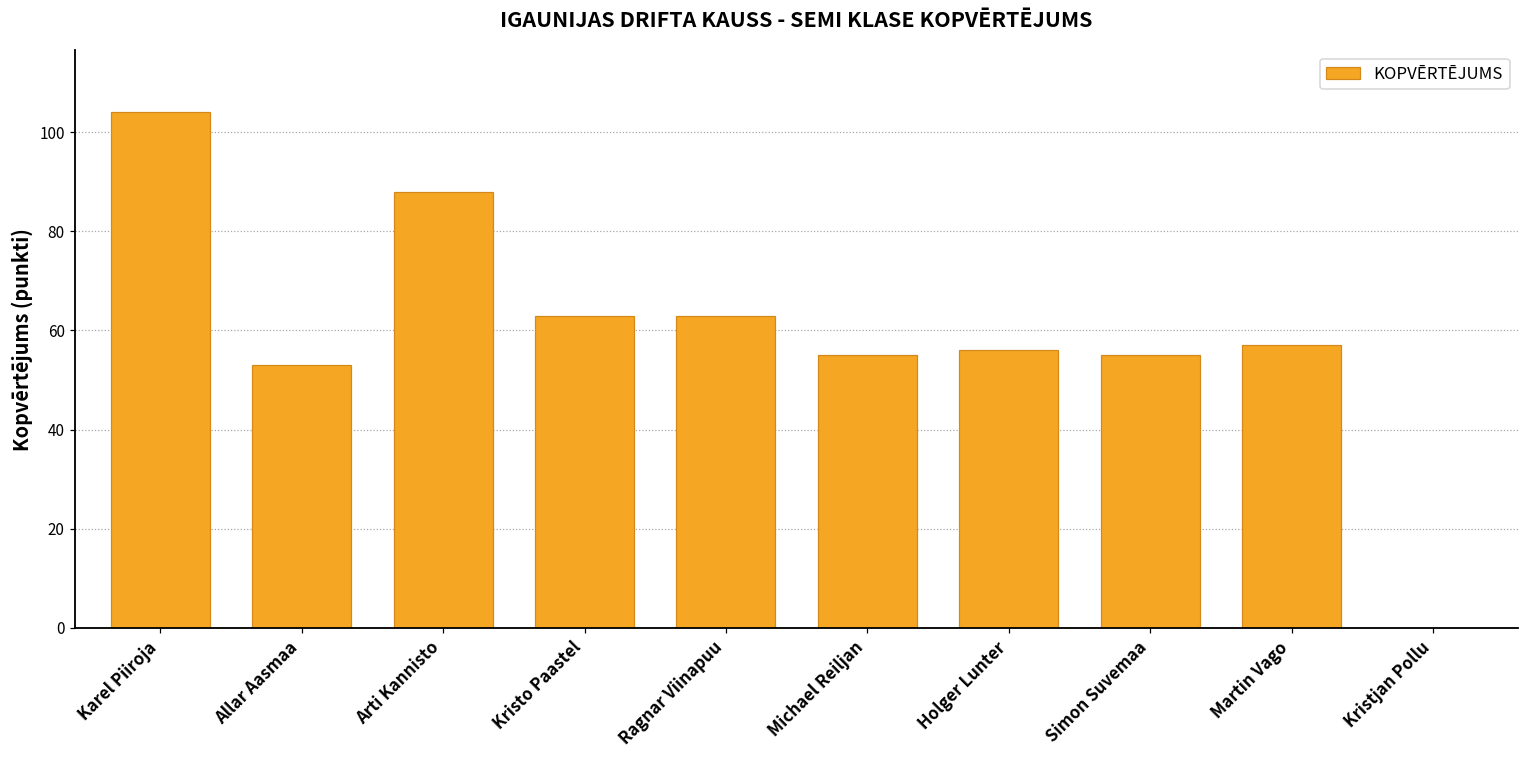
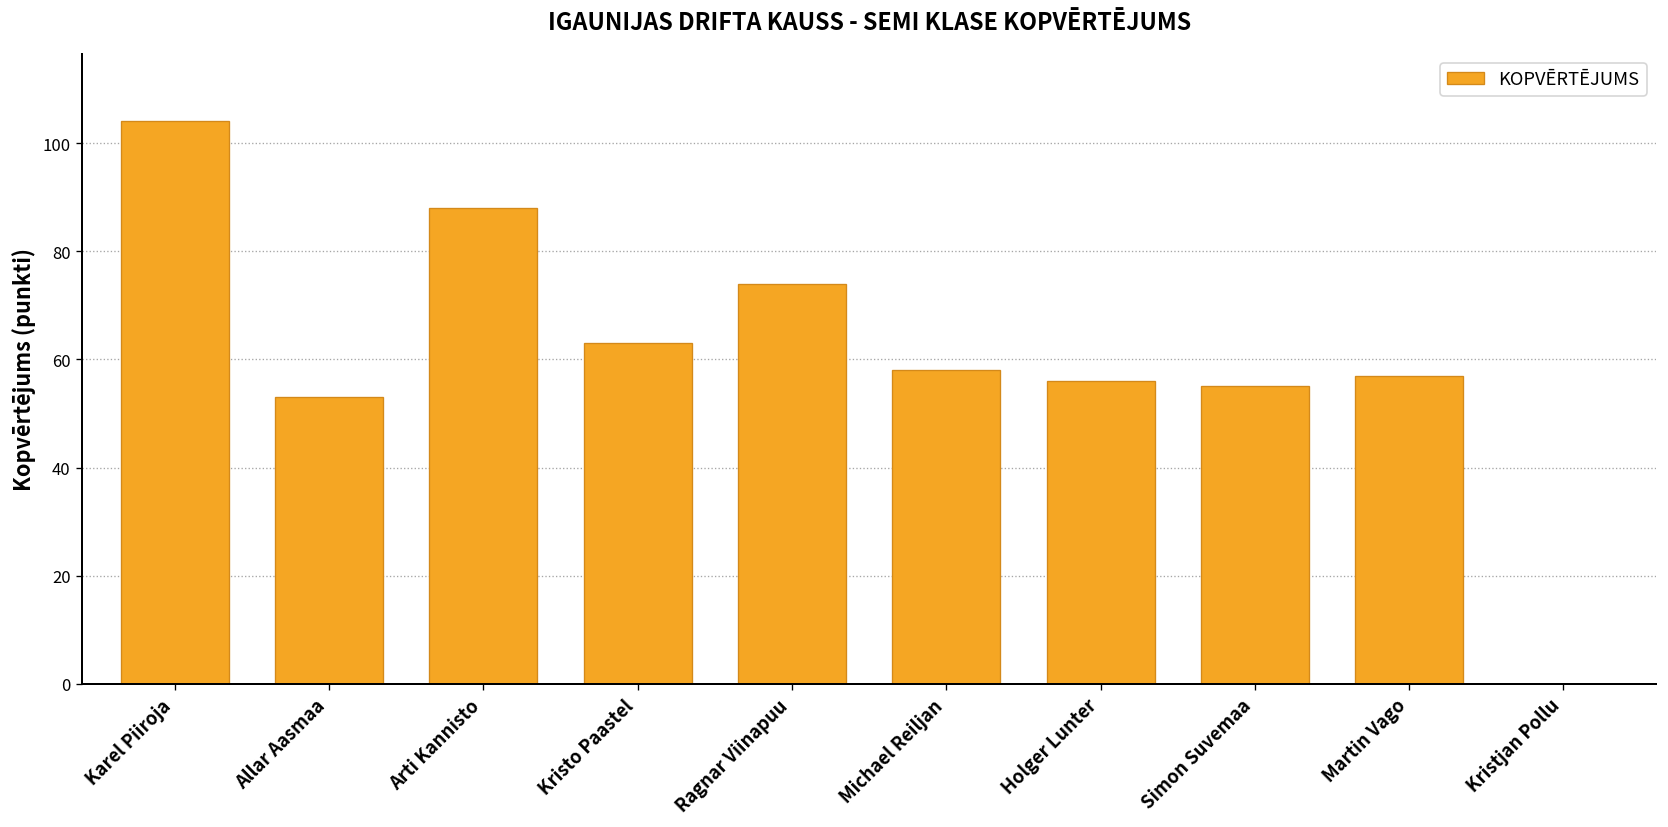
Ragnar Viinapuu: 63 -> 74
Michael Reiljan: 55 -> 58
